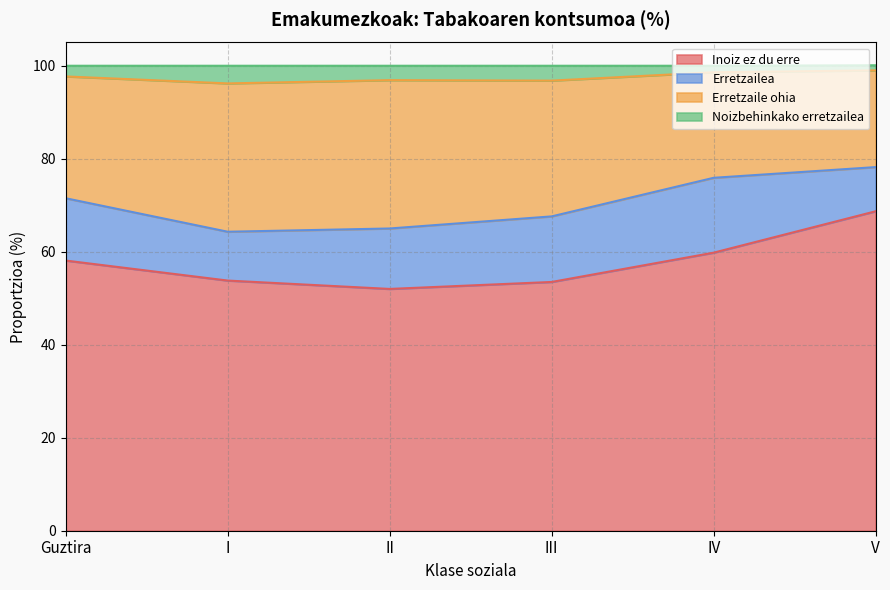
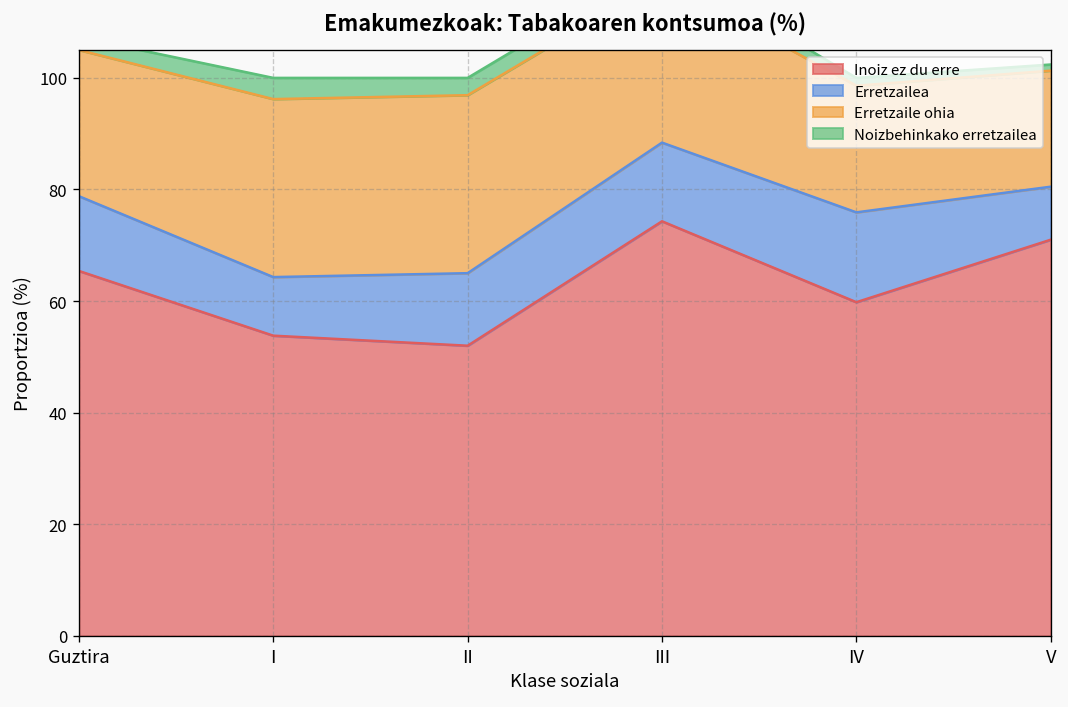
Inoiz ez du erre, Guztira: 58 -> 65
Inoiz ez du erre, III: 54 -> 74
Inoiz ez du erre, V: 69 -> 71
